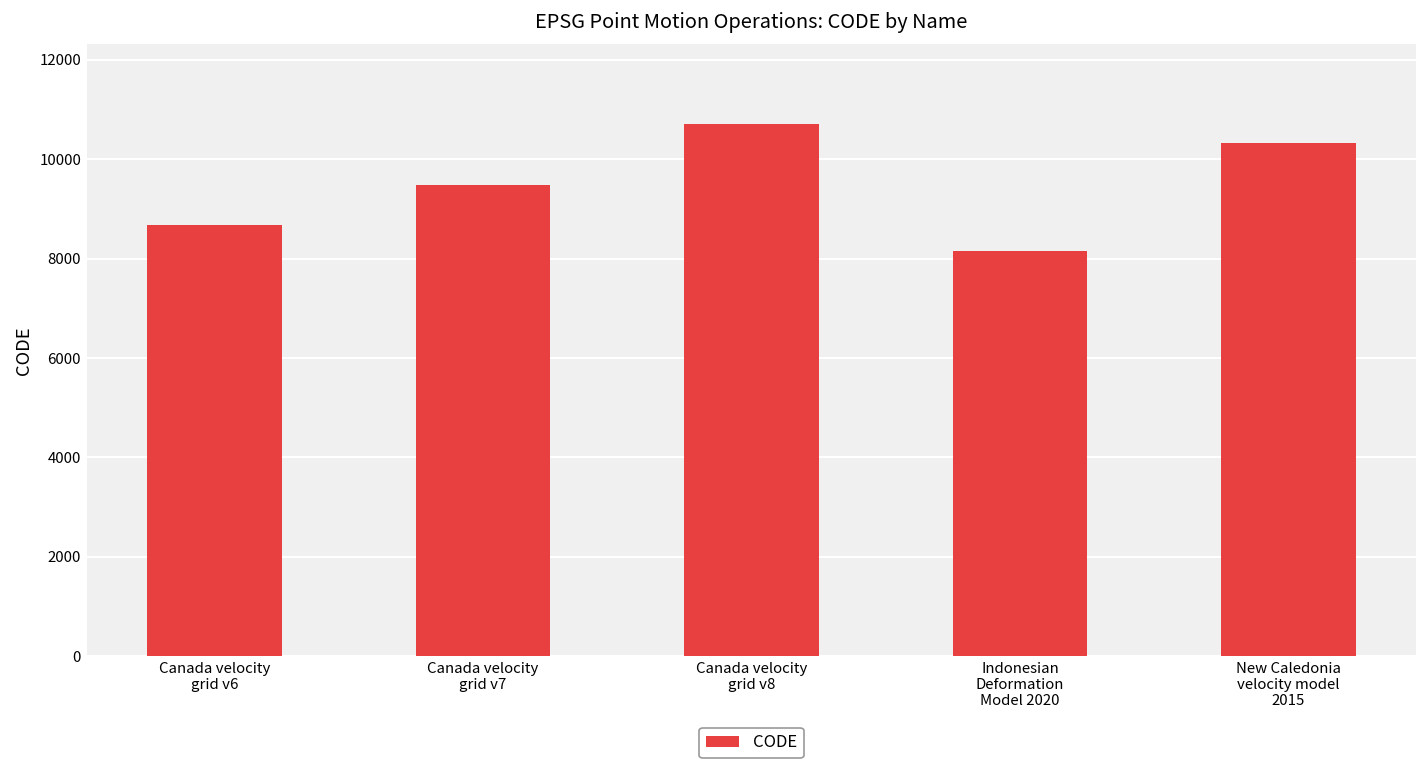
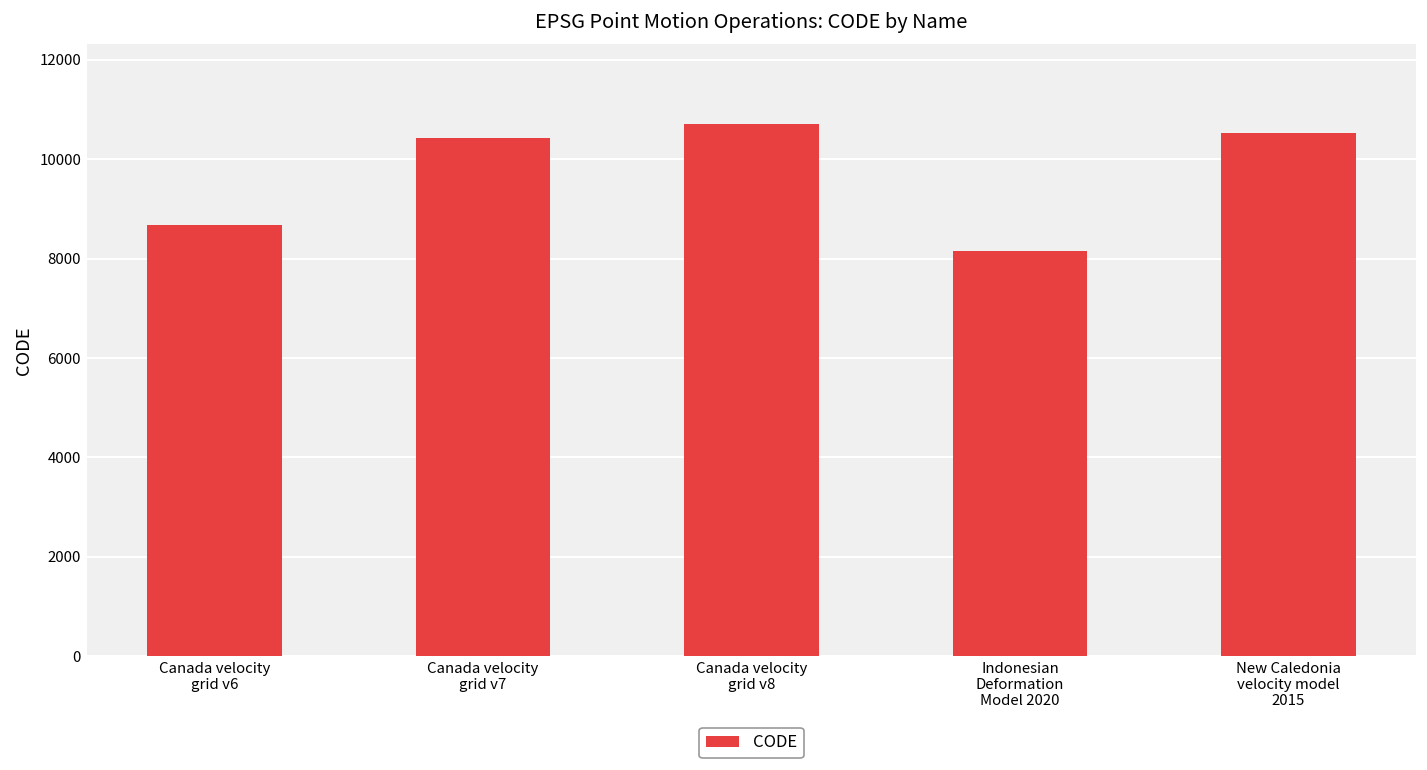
Canada velocity grid v7: 9500 -> 10400
New Caledonia velocity model 2015: 10300 -> 10500
